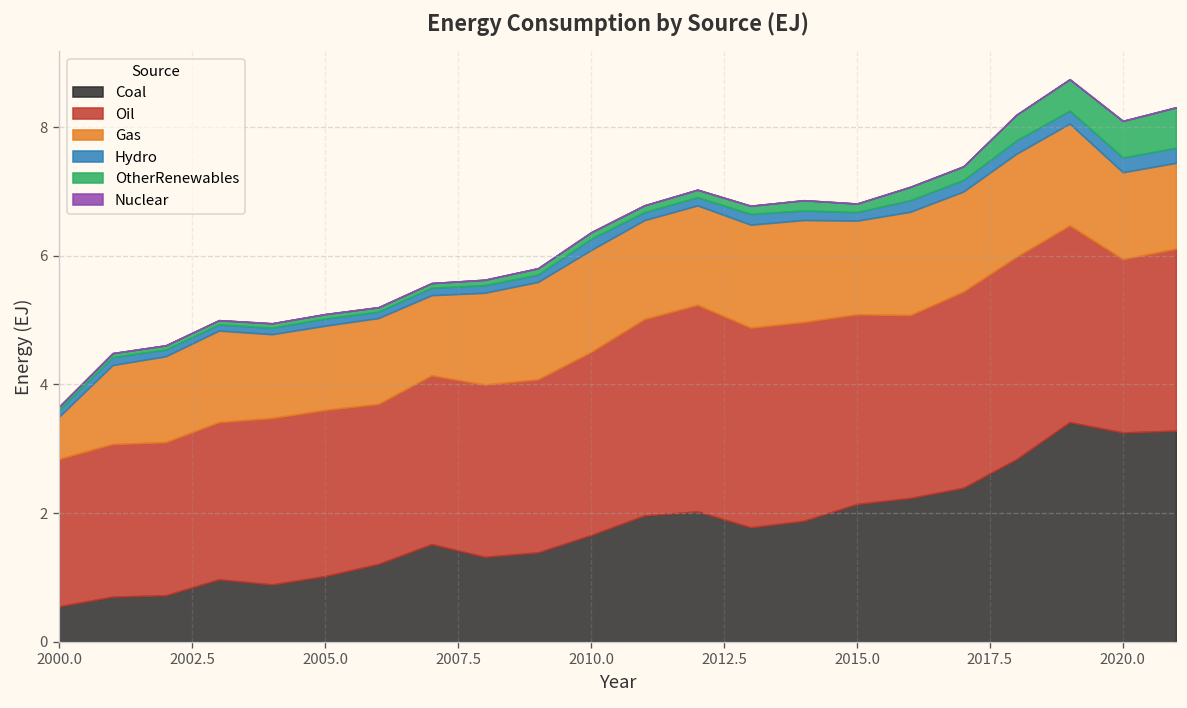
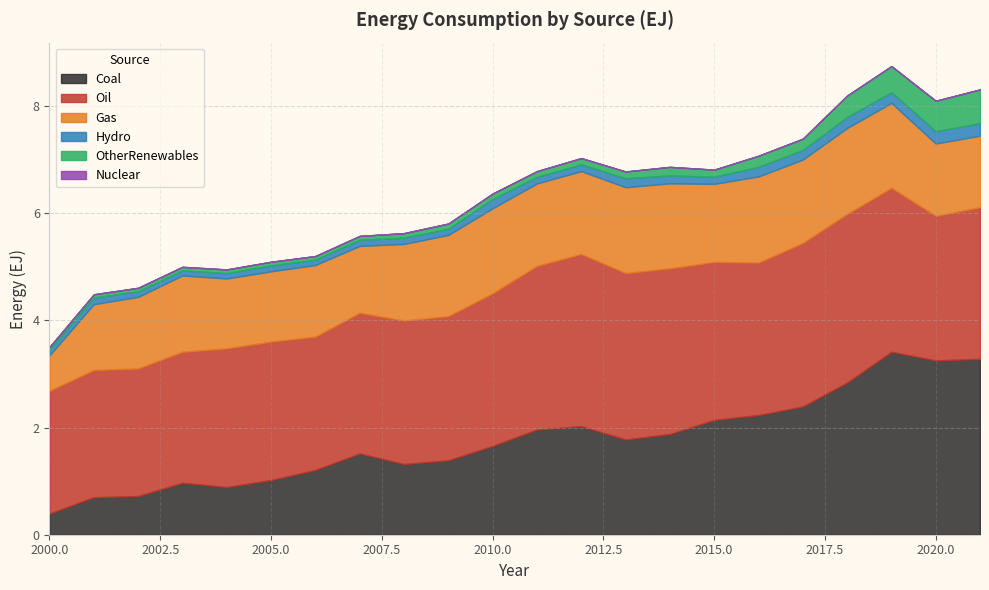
Coal, 2000.0: 0.6 -> 0.4
